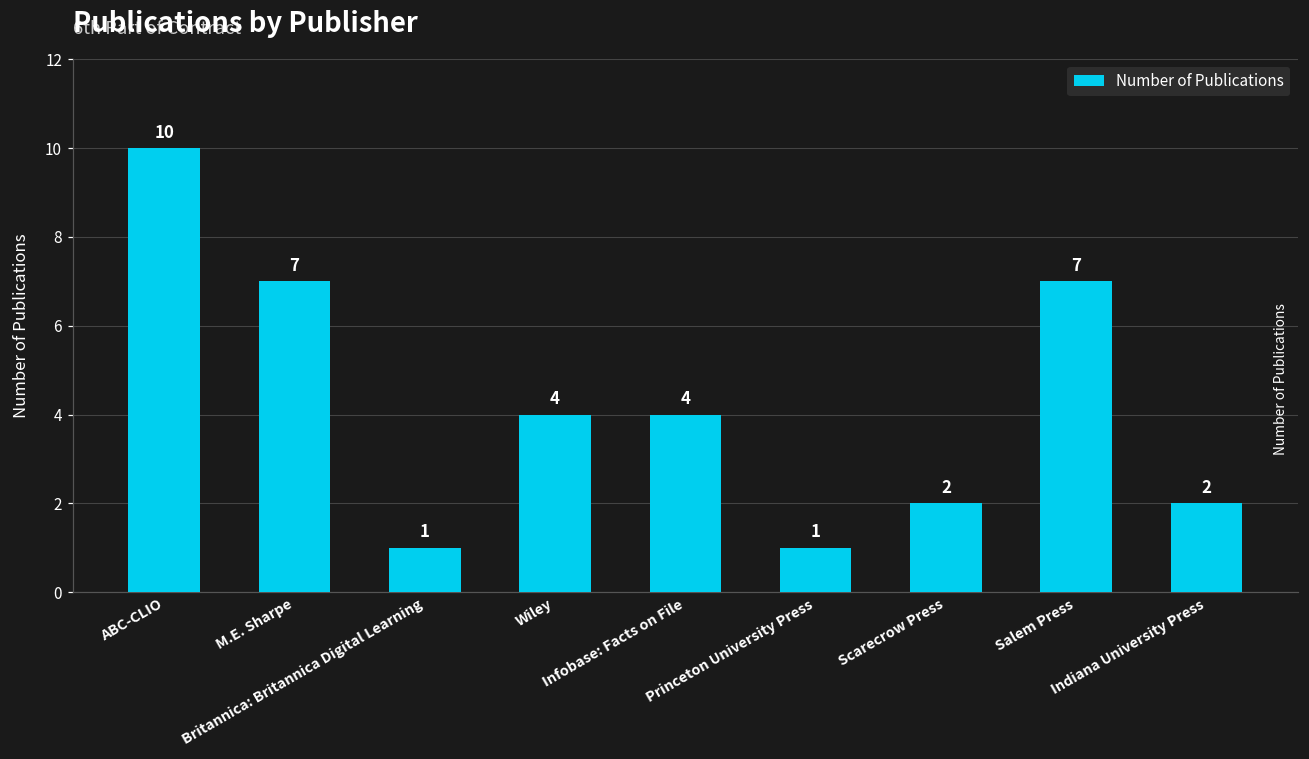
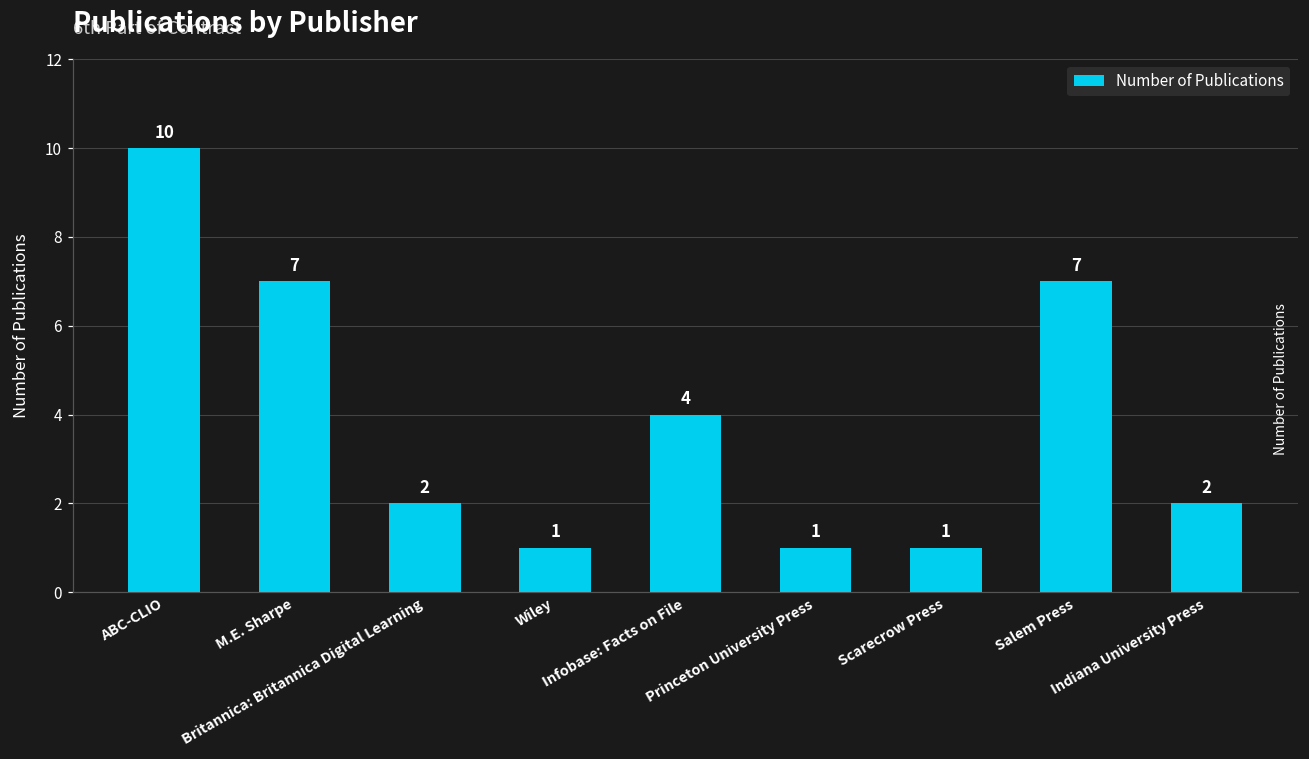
Britannica: Britannica Digital Learning: 1 -> 2
Wiley: 4 -> 1
Scarecrow Press: 2 -> 1
